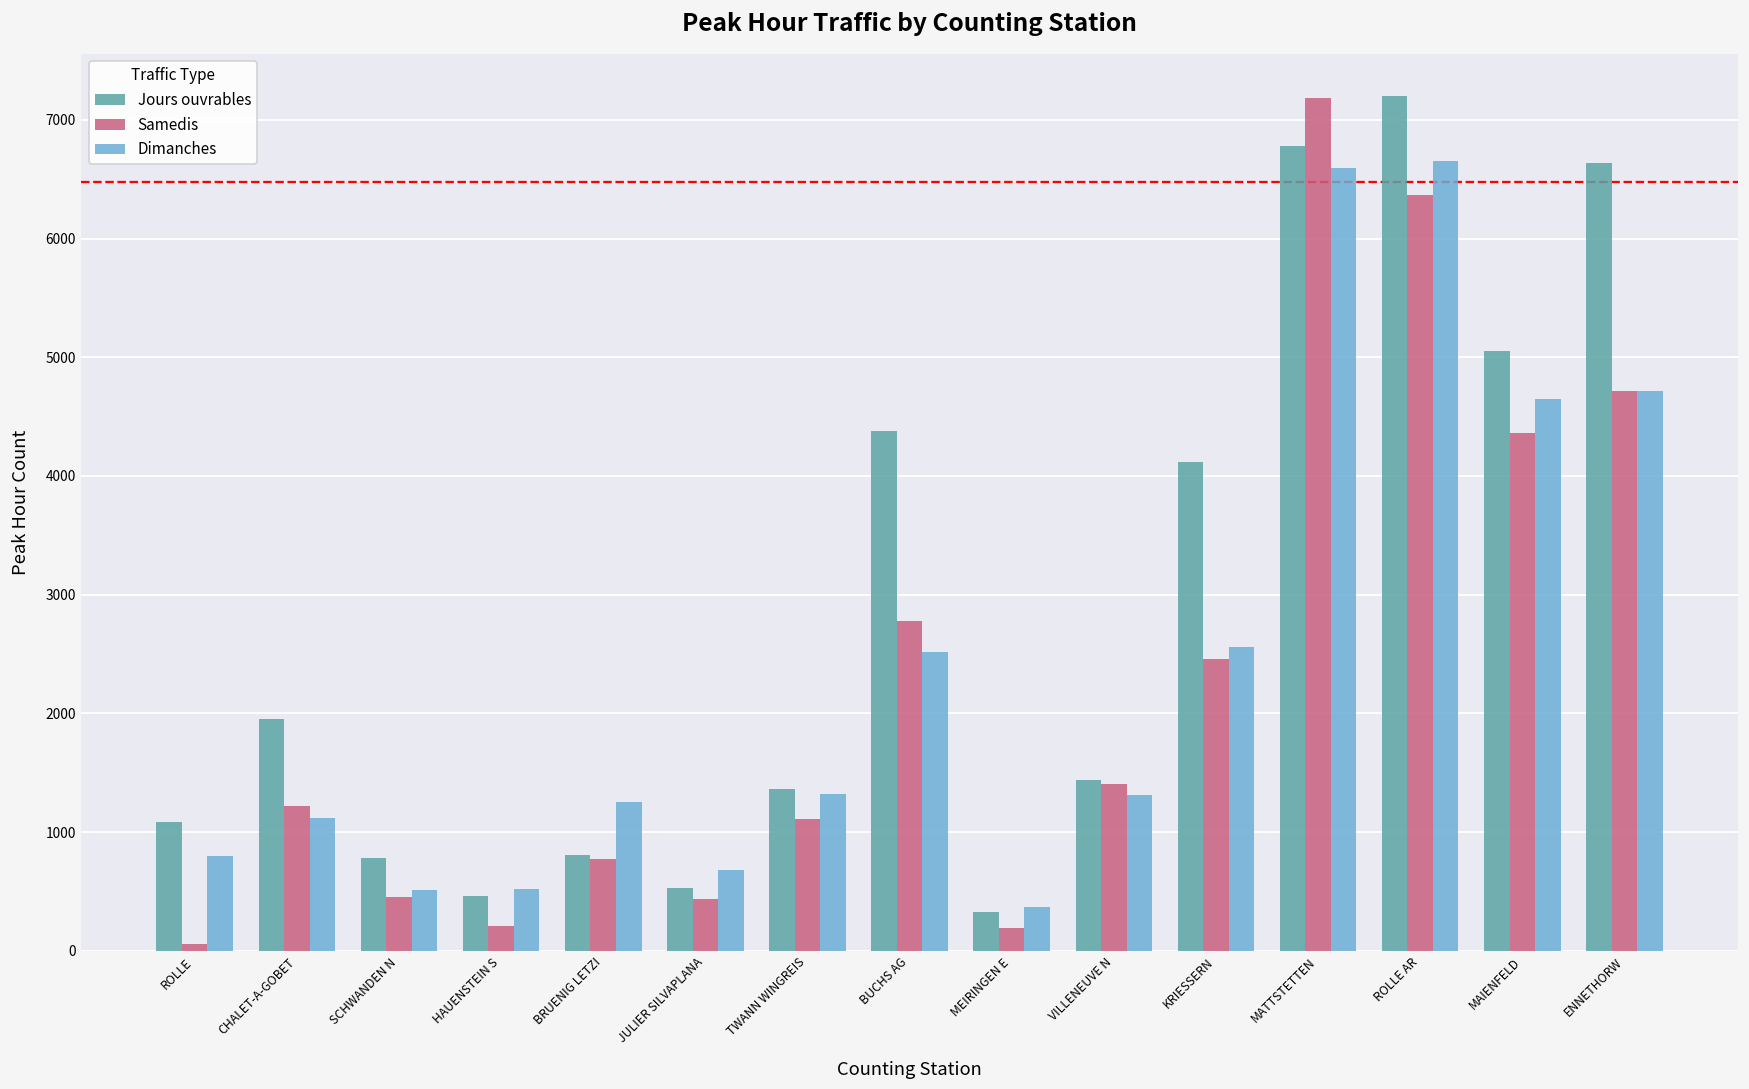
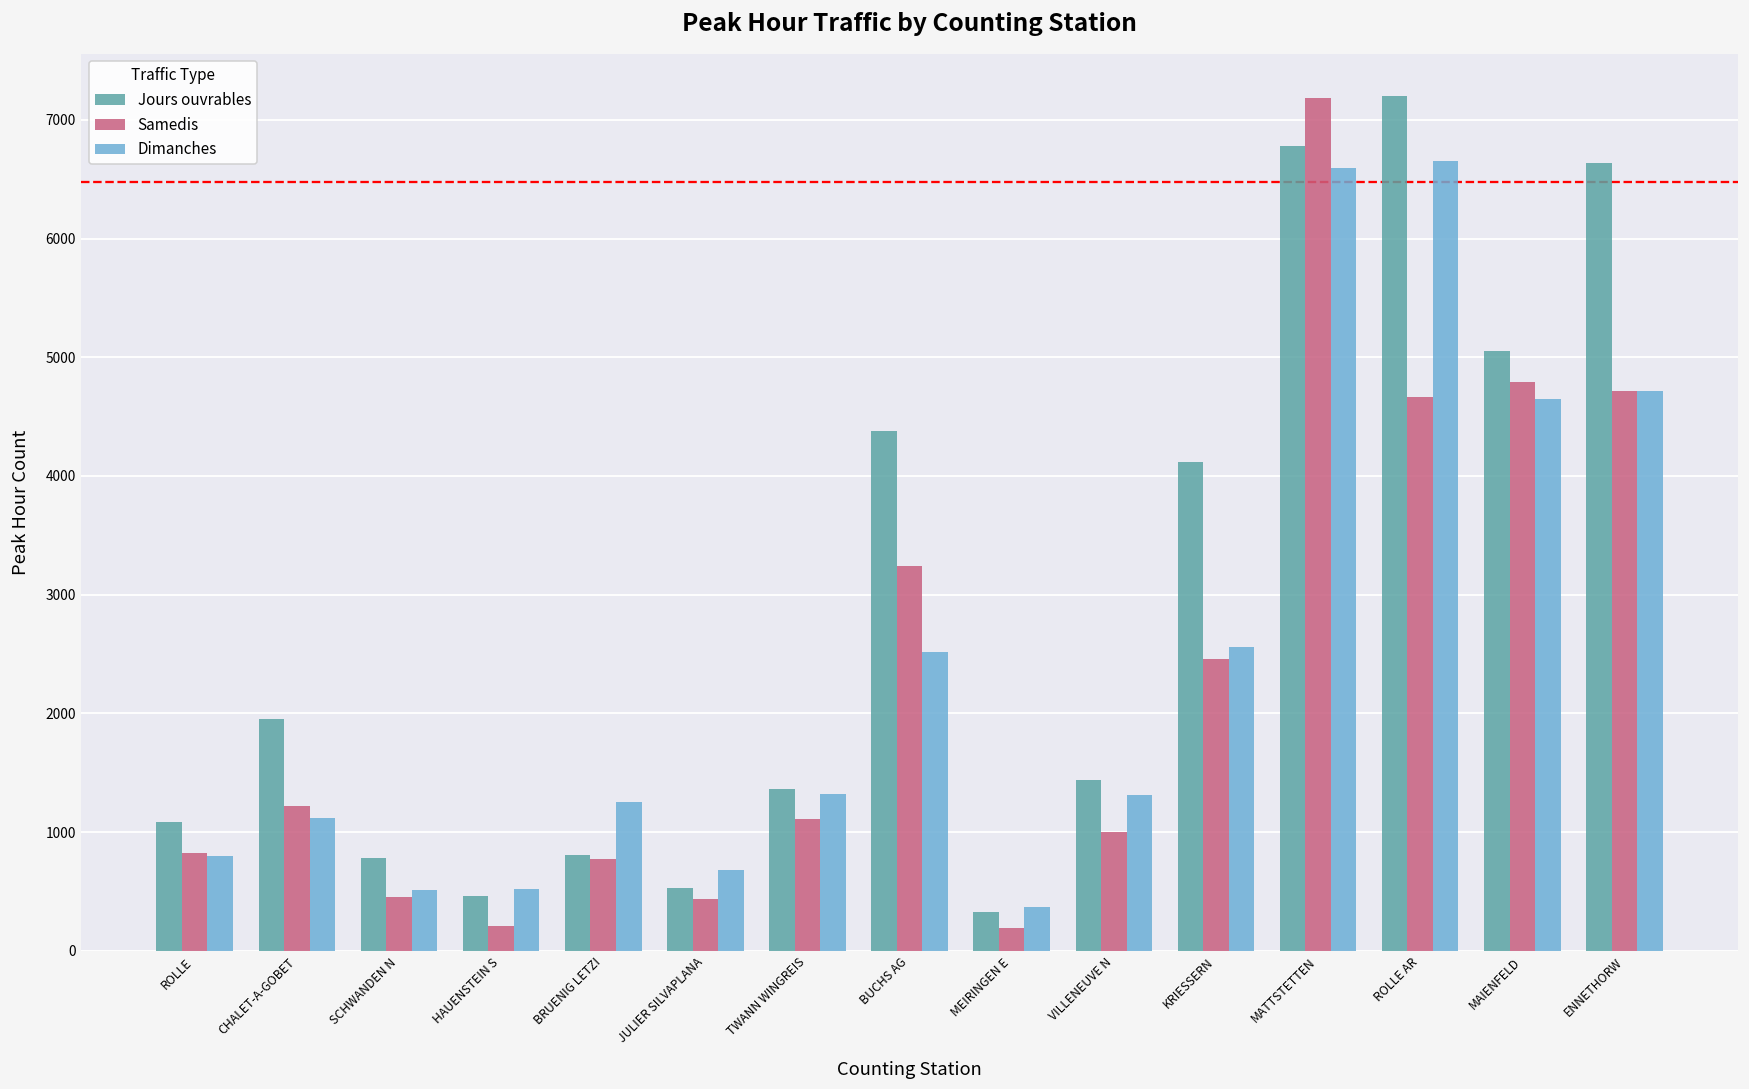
Samedis, ROLLE: 60 -> 830
Samedis, BUCHS AG: 2780 -> 3240
Samedis, VILLENEUVE N: 1410 -> 1000
Samedis, ROLLE AR: 6370 -> 4660
Samedis, MAIENFELD: 4360 -> 4790
